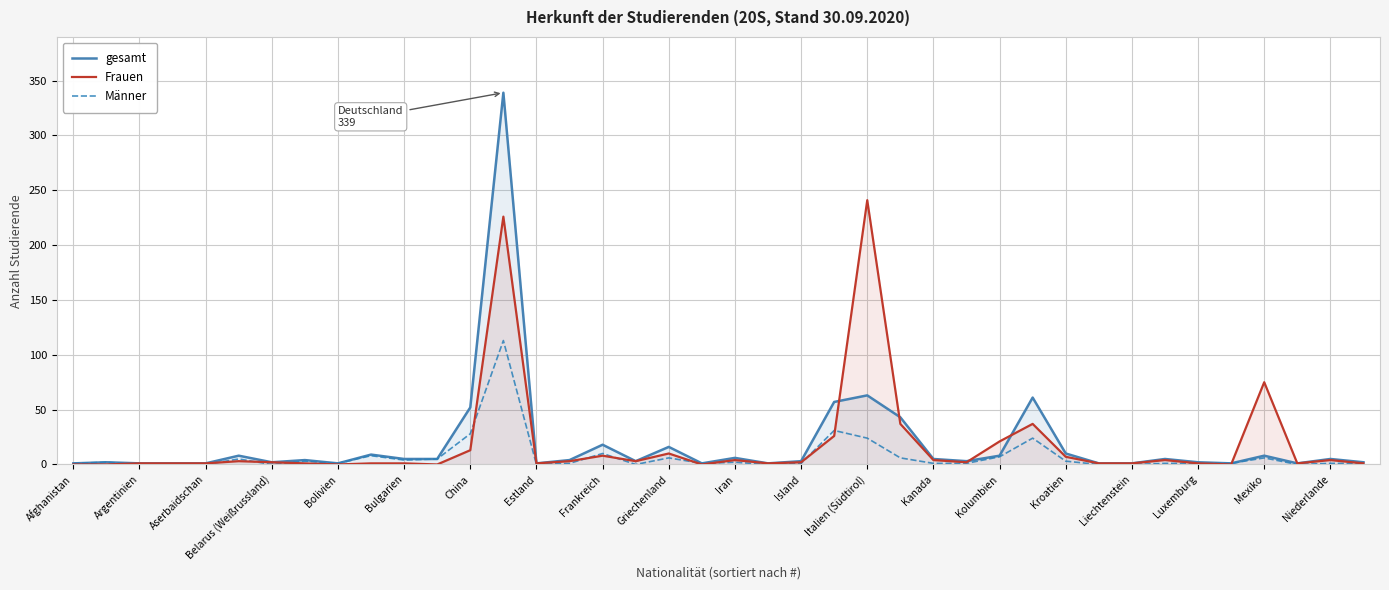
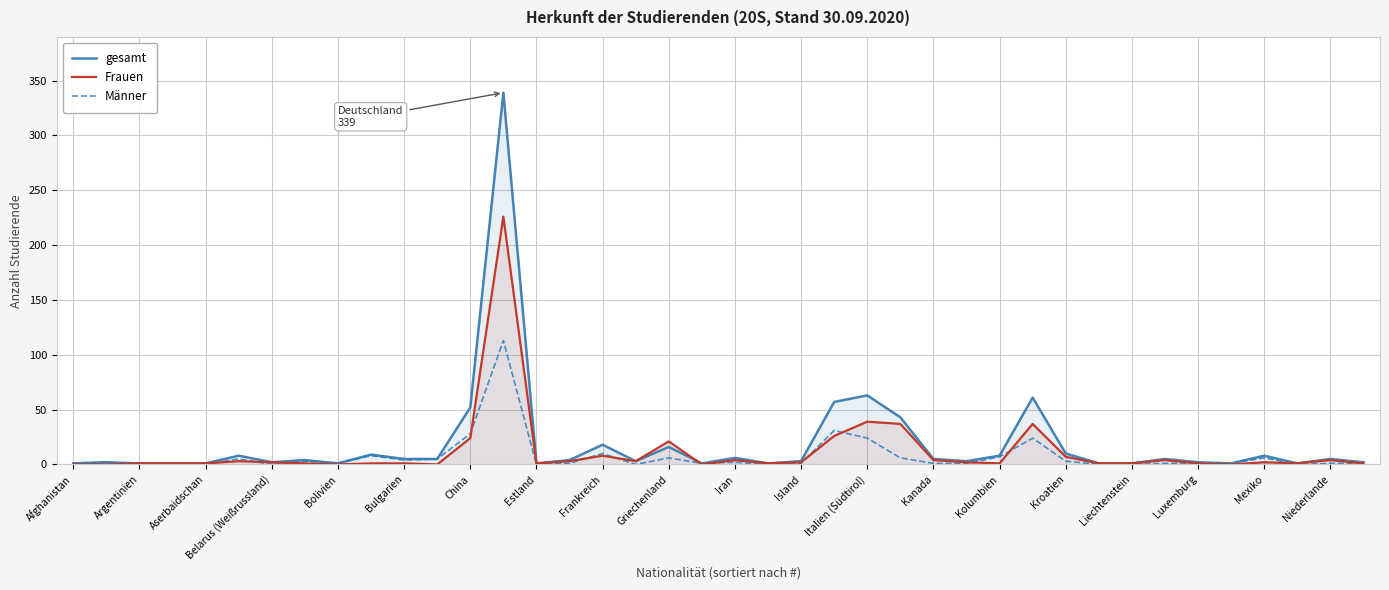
Frauen, China: 13 -> 24
Frauen, Griechenland: 10 -> 21
Frauen, Italien (Südtirol): 241 -> 39
Frauen, Kolumbien: 21 -> 1
Frauen, Mexiko: 75 -> 2
